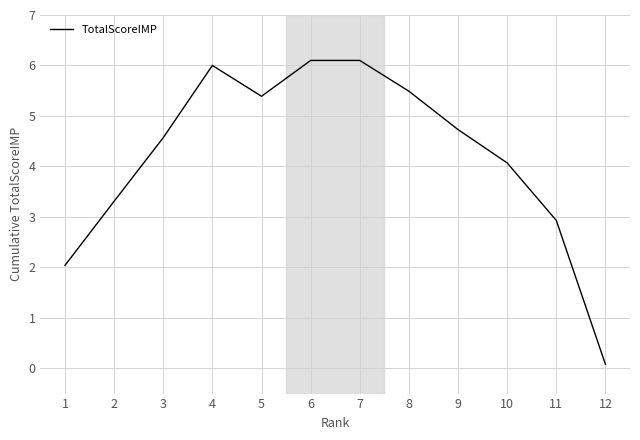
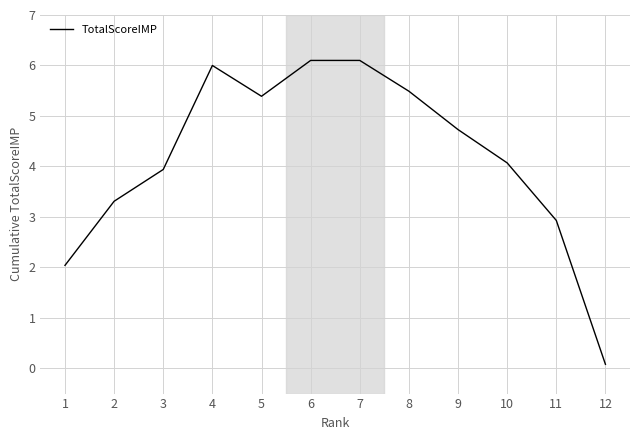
3: 4.6 -> 3.9
